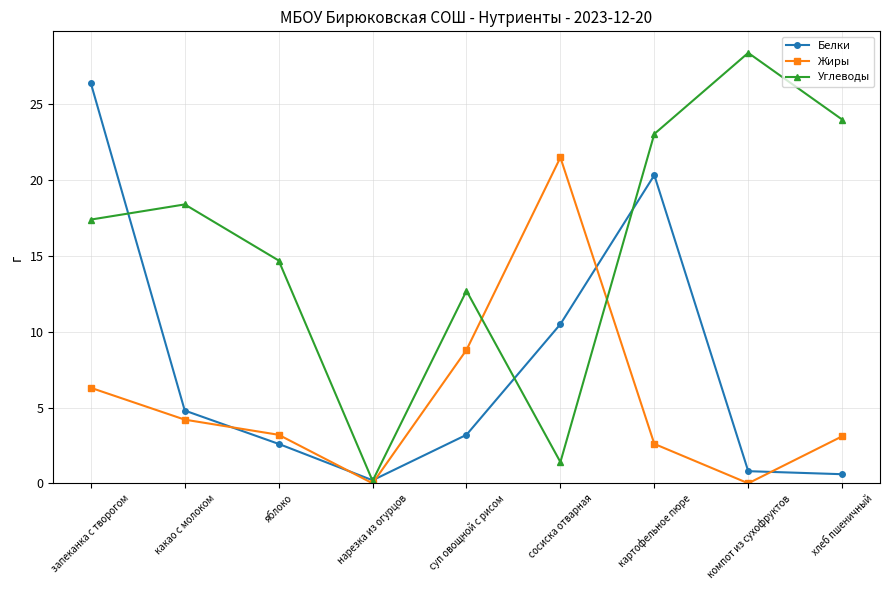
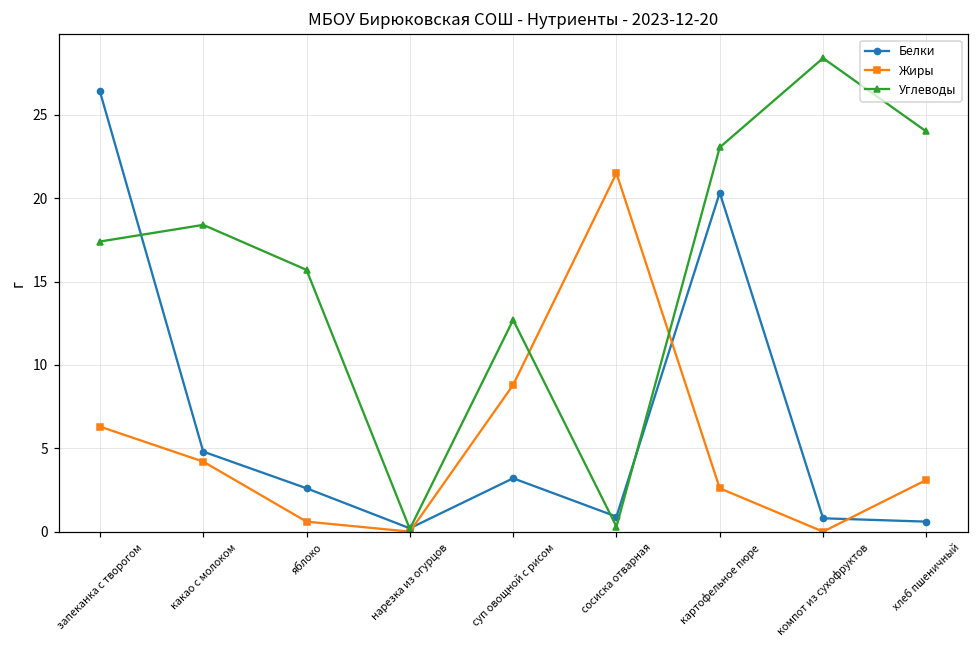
Жиры, яблоко: 3.2 -> 0.6
Углеводы, яблоко: 14.7 -> 15.7
Белки, сосиска отварная: 10.5 -> 0.9
Углеводы, сосиска отварная: 1.4 -> 0.3
